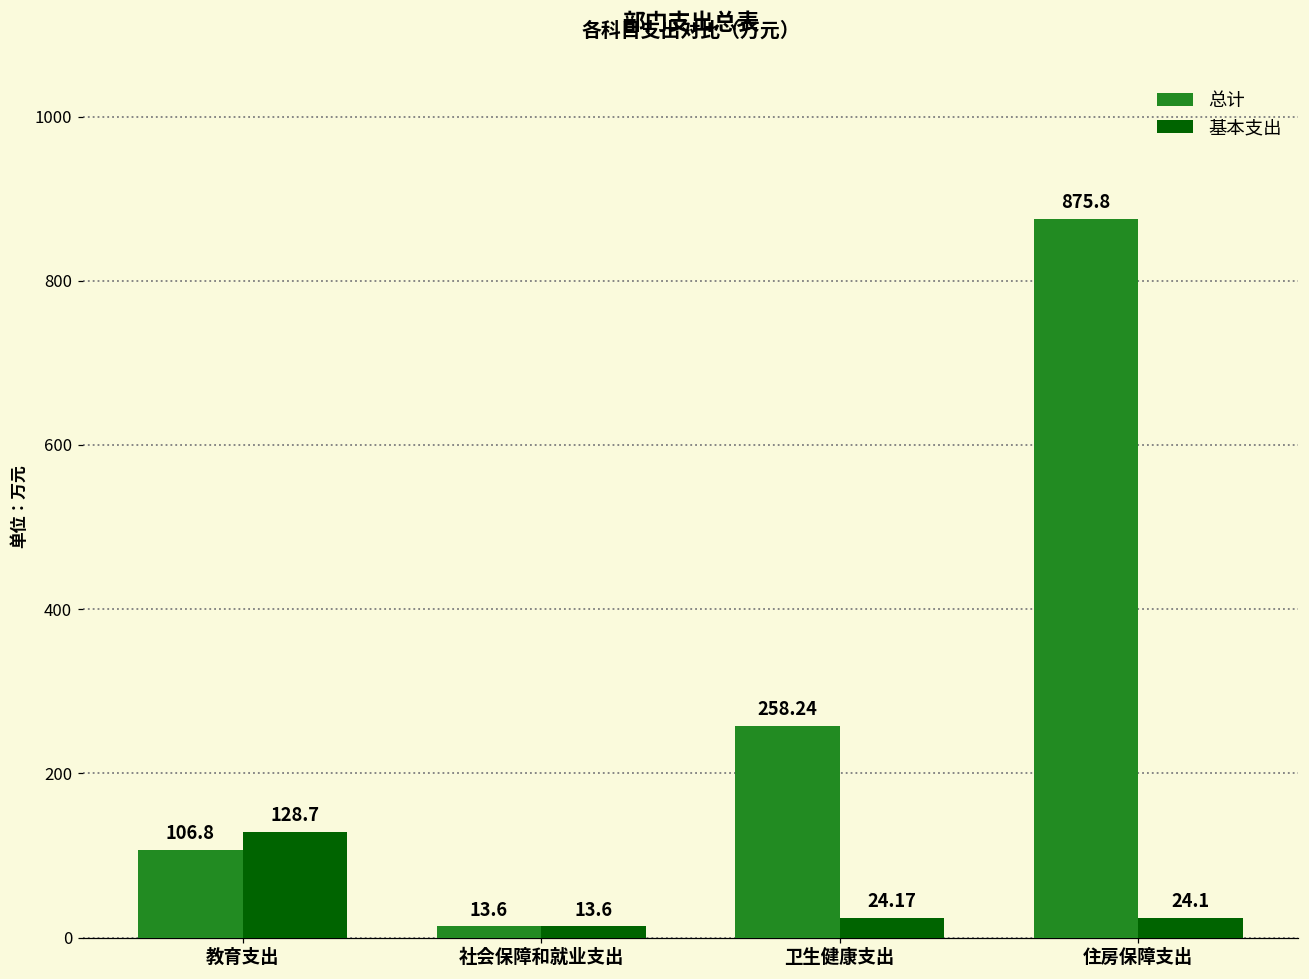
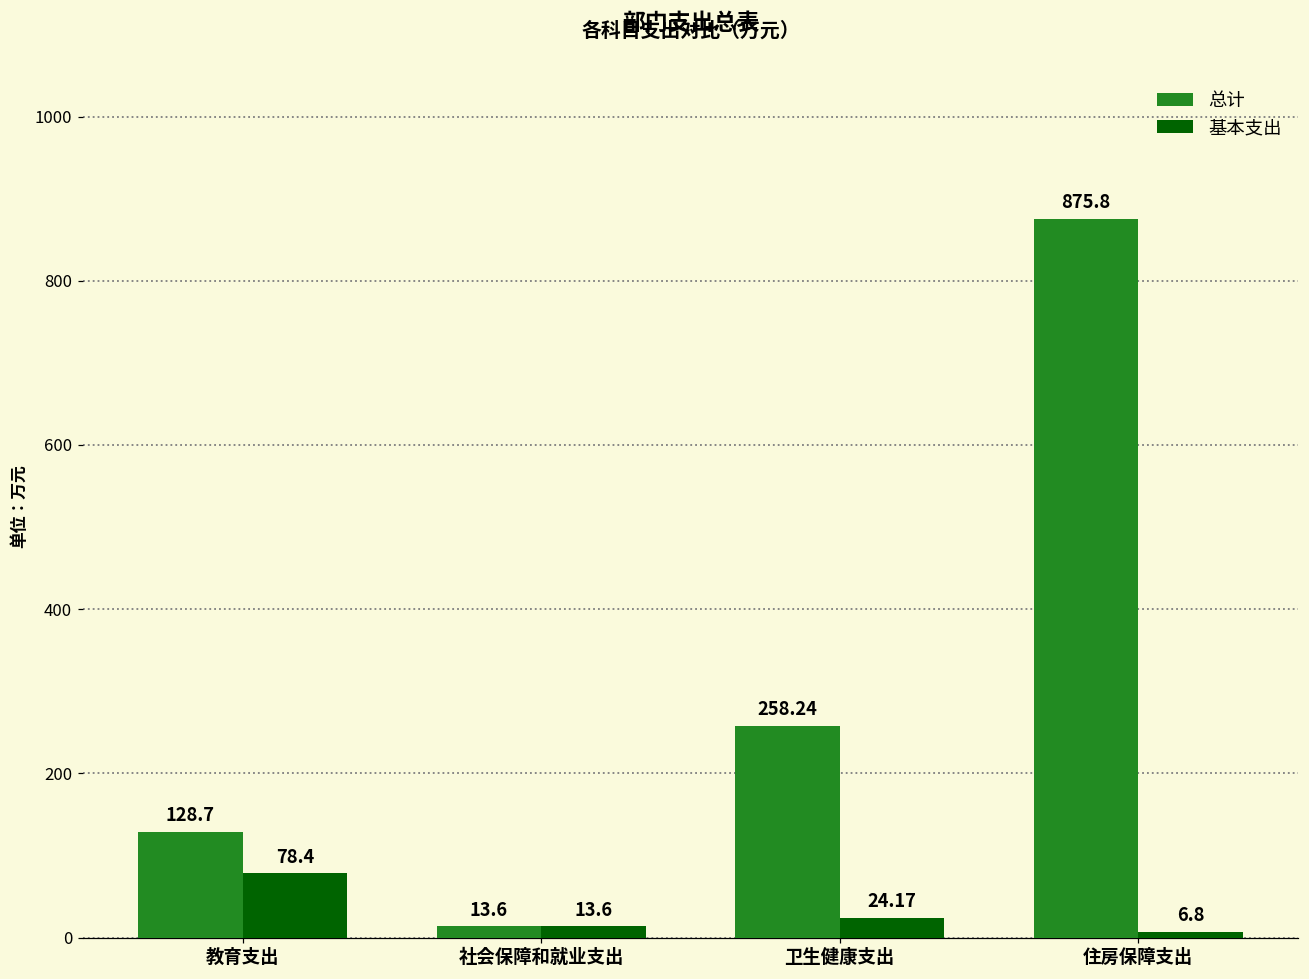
总计, 教育支出: 106.8 -> 128.7
基本支出, 教育支出: 128.7 -> 78.4
基本支出, 住房保障支出: 24.1 -> 6.8
